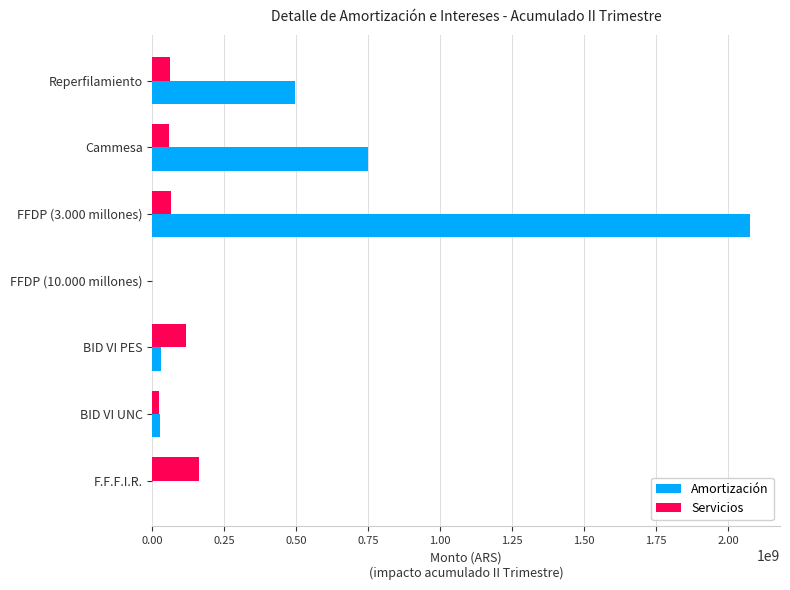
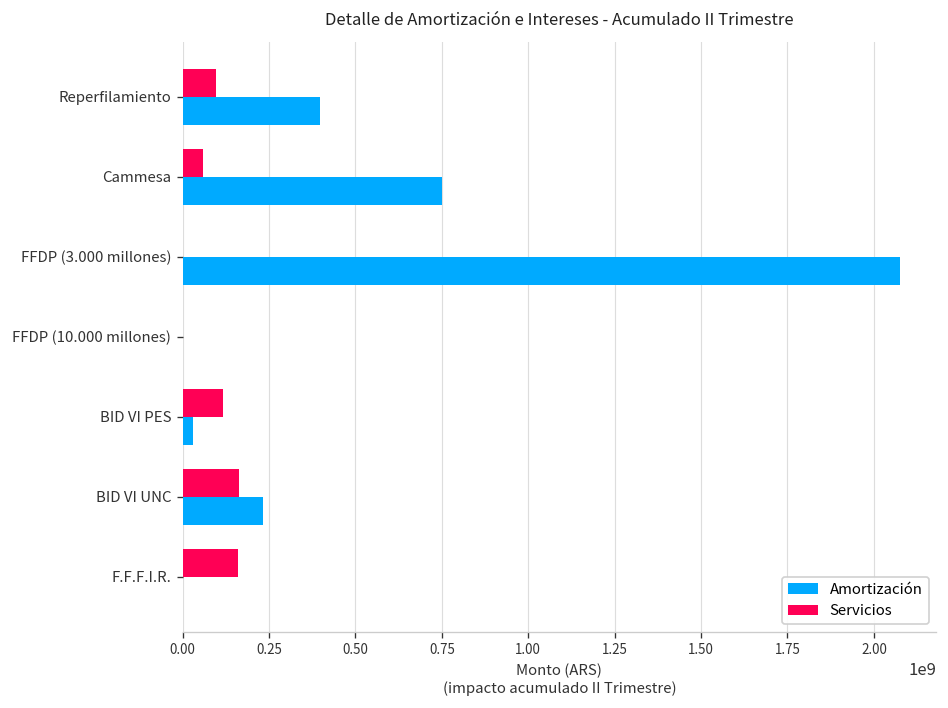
Servicios, Reperfilamiento: 60000000 -> 100000000
Amortización, Reperfilamiento: 490000000 -> 400000000
Servicios, FFDP (3.000 millones): 60000000 -> 0
Servicios, BID VI UNC: 20000000 -> 160000000
Amortización, BID VI UNC: 30000000 -> 230000000
